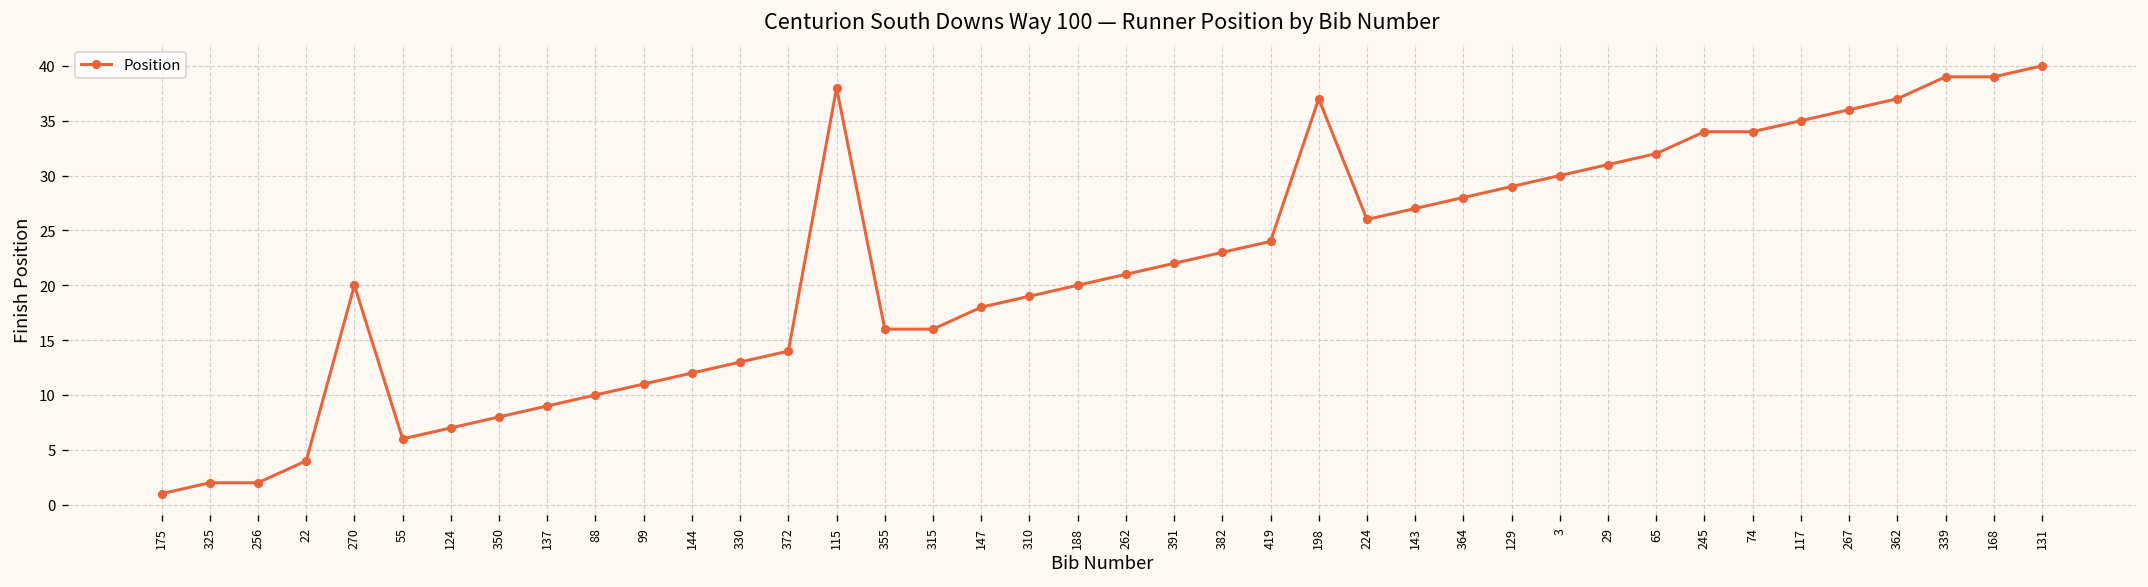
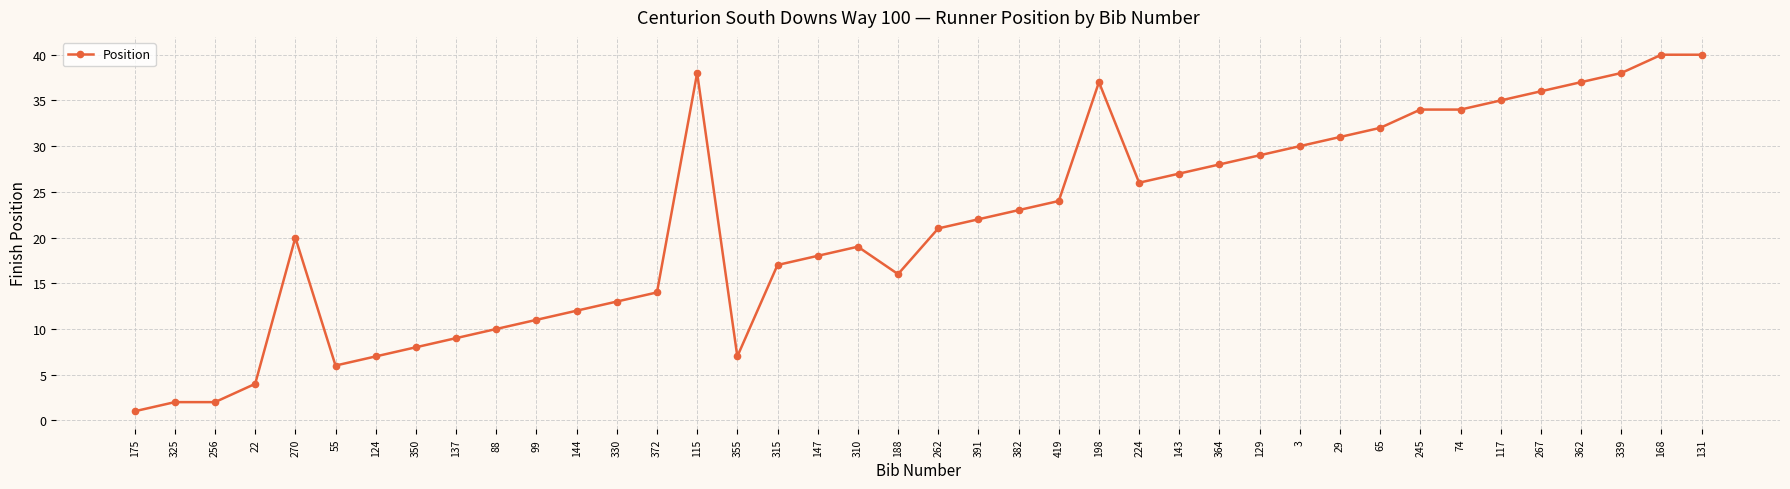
355: 16 -> 7
315: 16 -> 17
188: 20 -> 16
339: 39 -> 38
168: 39 -> 40
